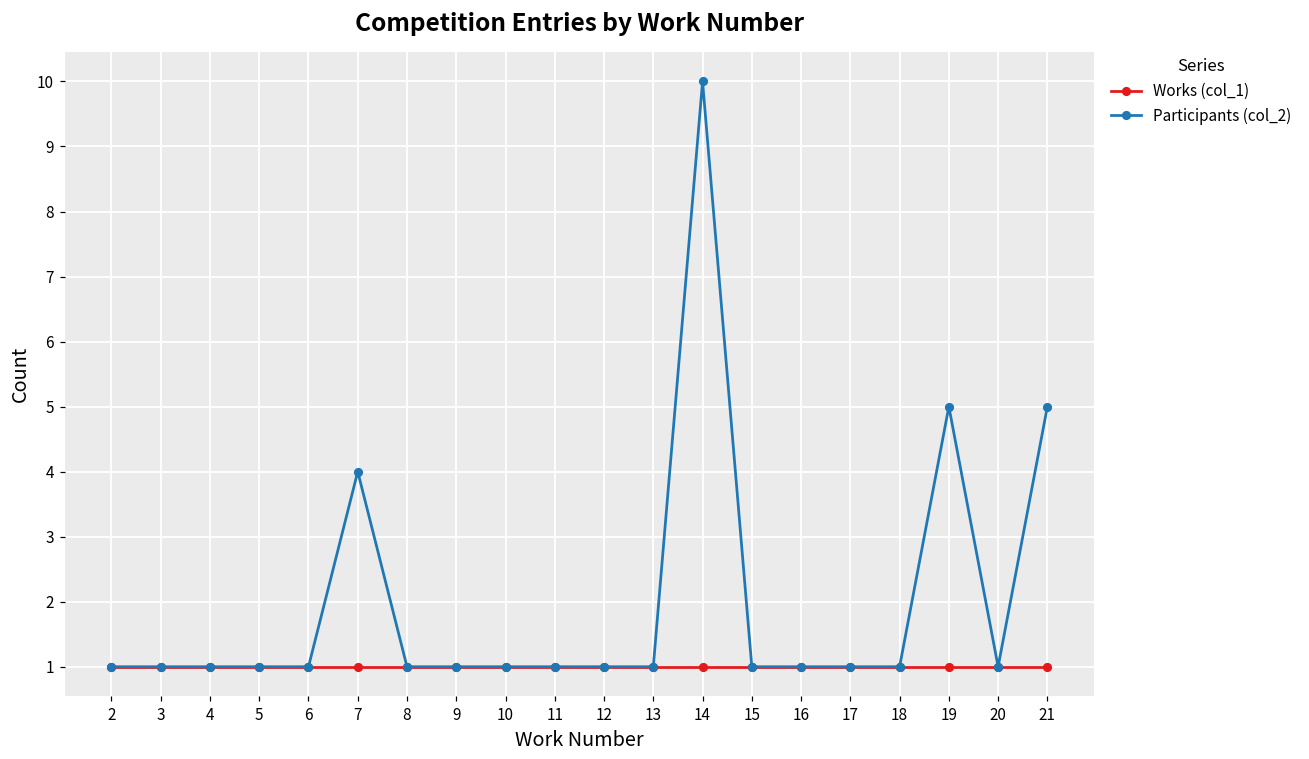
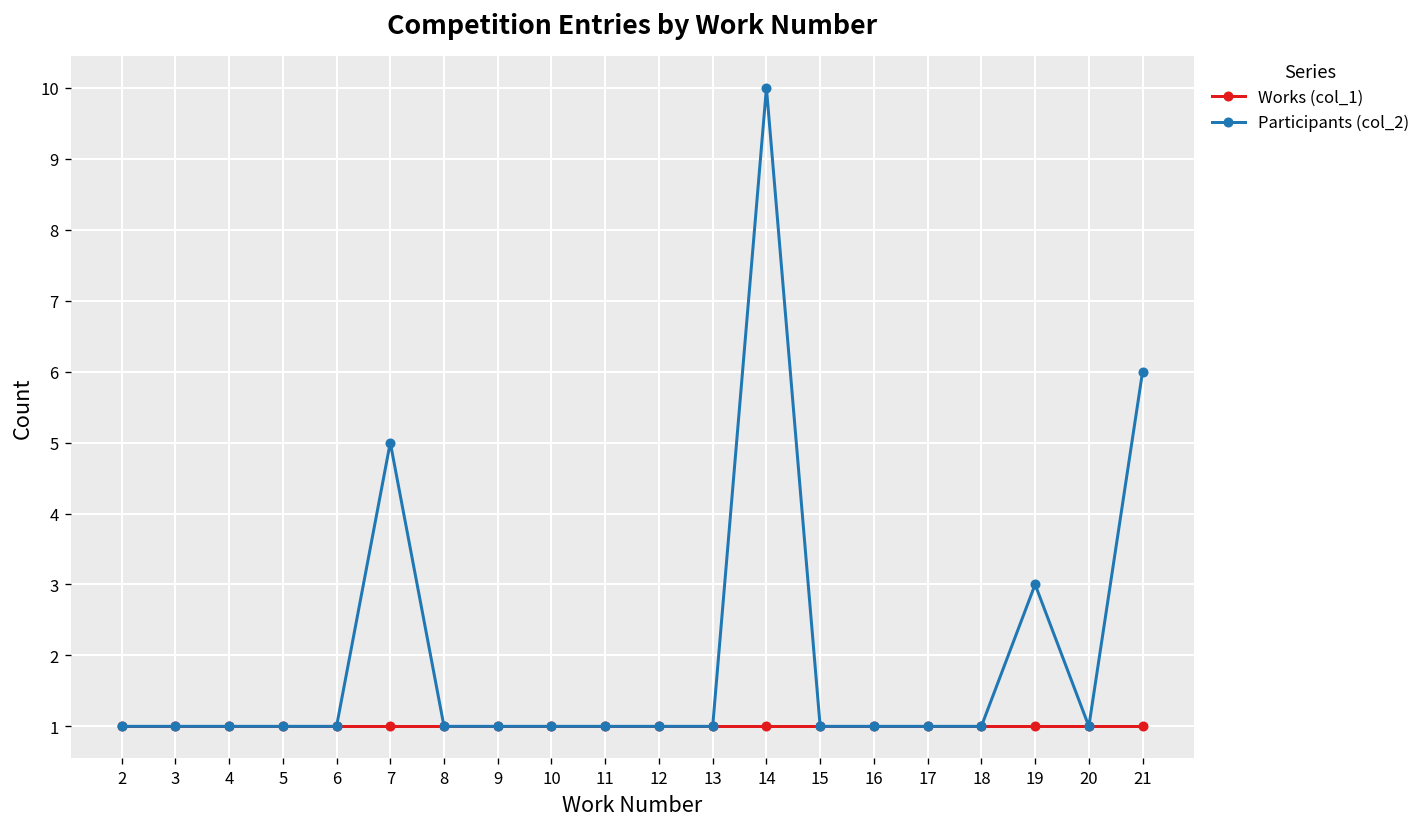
Participants (col_2), 7: 4 -> 5
Participants (col_2), 19: 5 -> 3
Participants (col_2), 21: 5 -> 6
